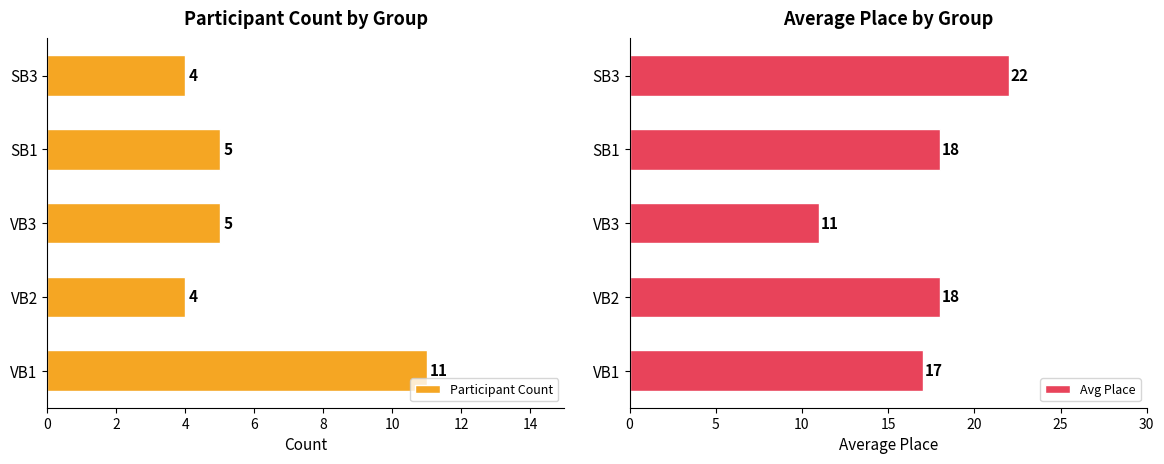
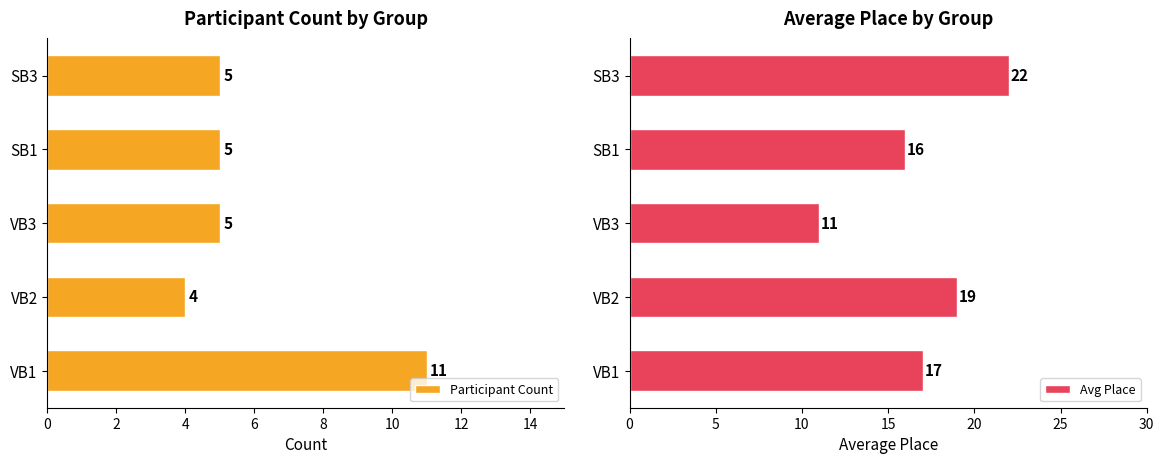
Participant Count by Group, SB3: 4 -> 5
Average Place by Group, SB1: 18 -> 16
Average Place by Group, VB2: 18 -> 19
